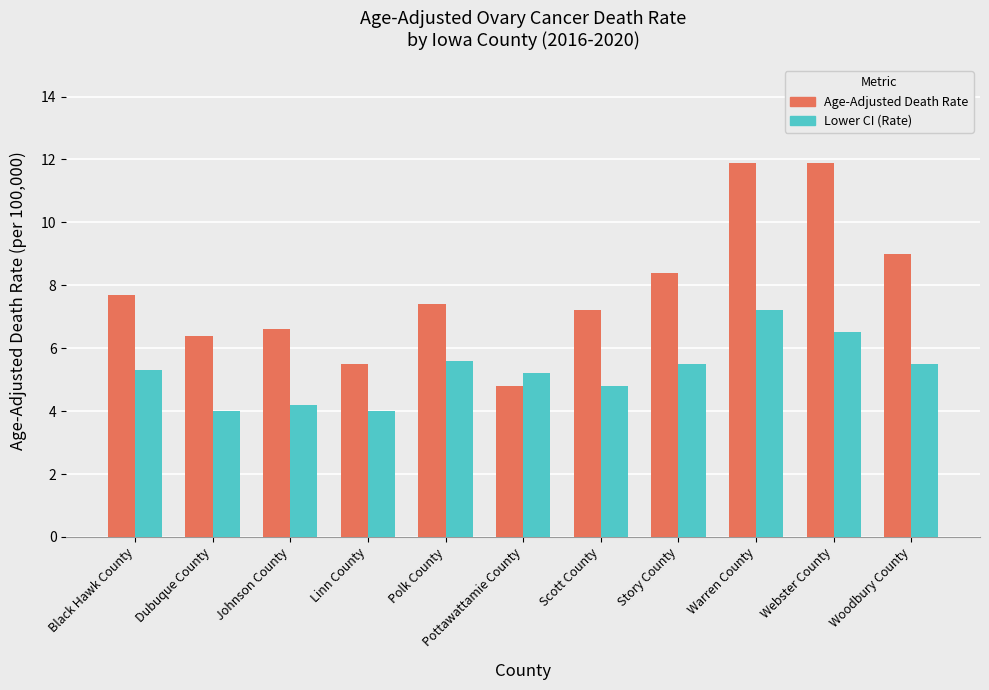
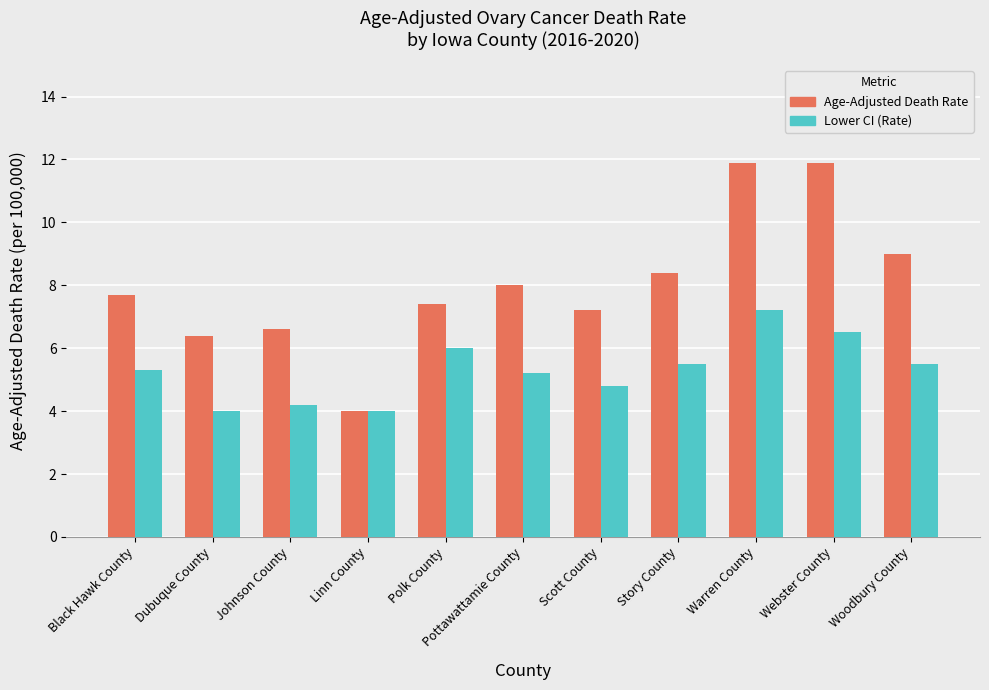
Age-Adjusted Death Rate, Linn County: 5.5 -> 4.0
Lower CI (Rate), Polk County: 5.6 -> 6.0
Age-Adjusted Death Rate, Pottawattamie County: 4.8 -> 8.0
